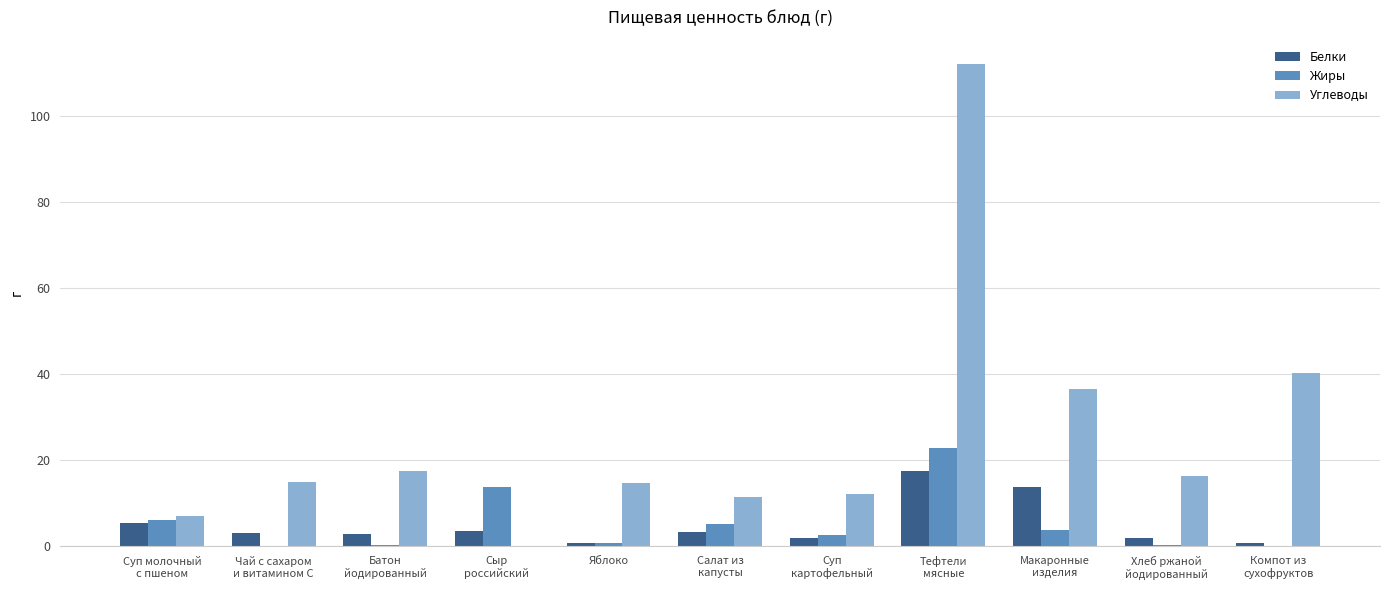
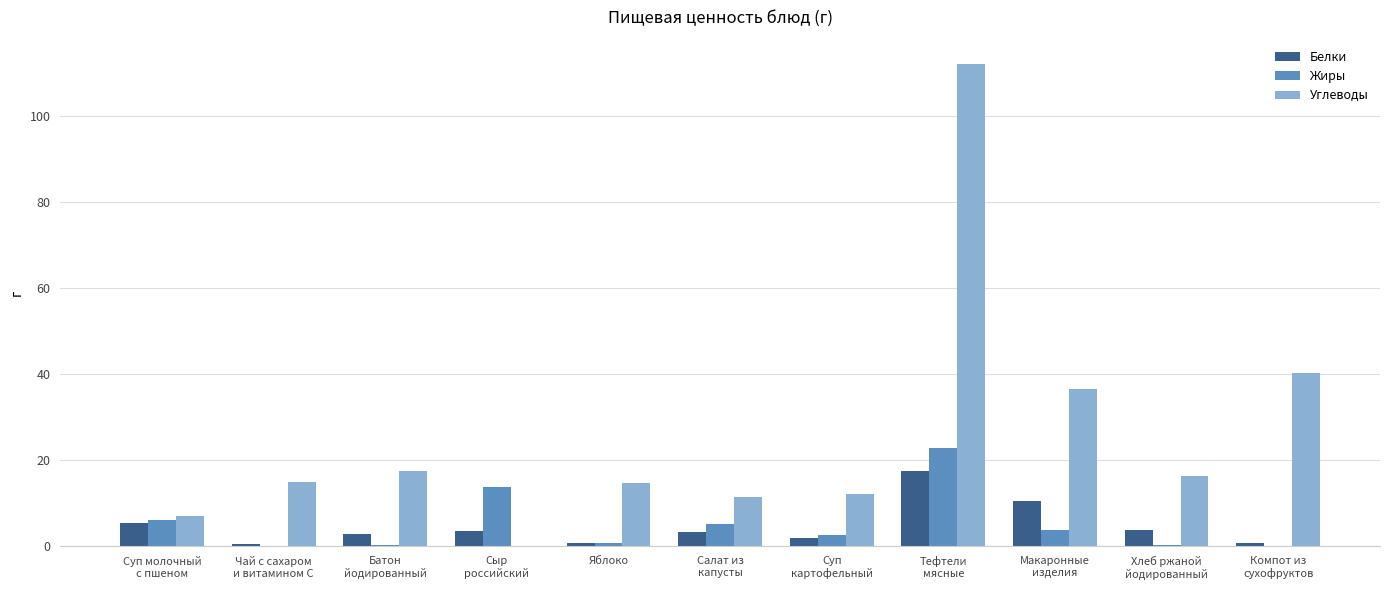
Белки, Чай с сахаром и витамином С: 3 -> 1
Белки, Макаронные изделия: 14 -> 11
Белки, Хлеб ржаной йодированный: 2 -> 4
